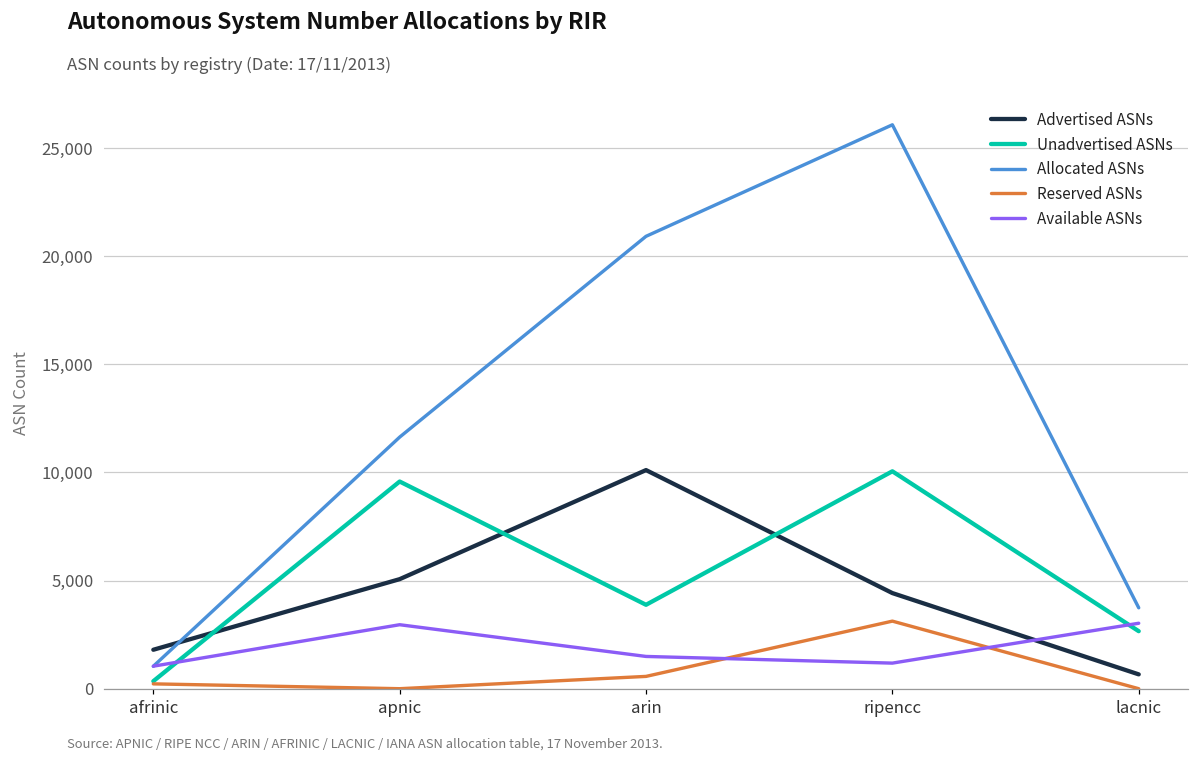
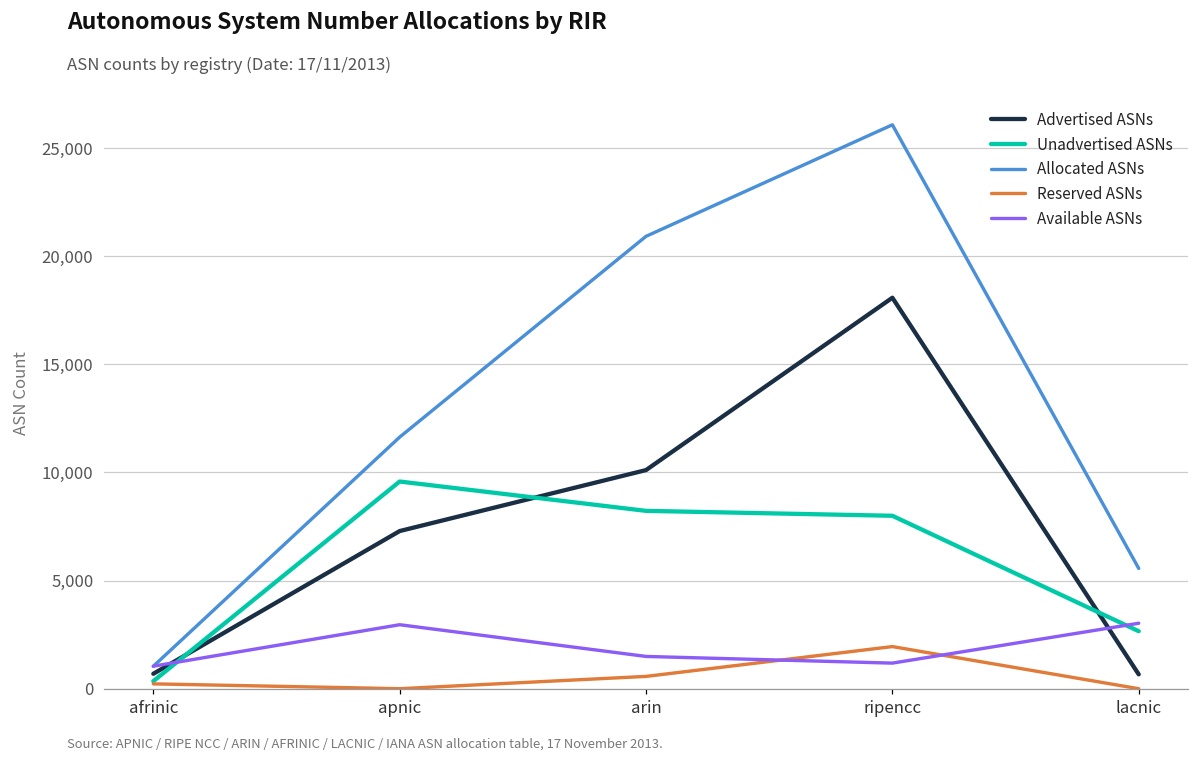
Advertised ASNs, afrinic: 1,800 -> 700
Advertised ASNs, apnic: 5,100 -> 7,300
Unadvertised ASNs, arin: 3,900 -> 8,200
Advertised ASNs, ripencc: 4,400 -> 18,100
Unadvertised ASNs, ripencc: 10,100 -> 8,000
Reserved ASNs, ripencc: 3,100 -> 1,900
Allocated ASNs, lacnic: 3,700 -> 5,600
